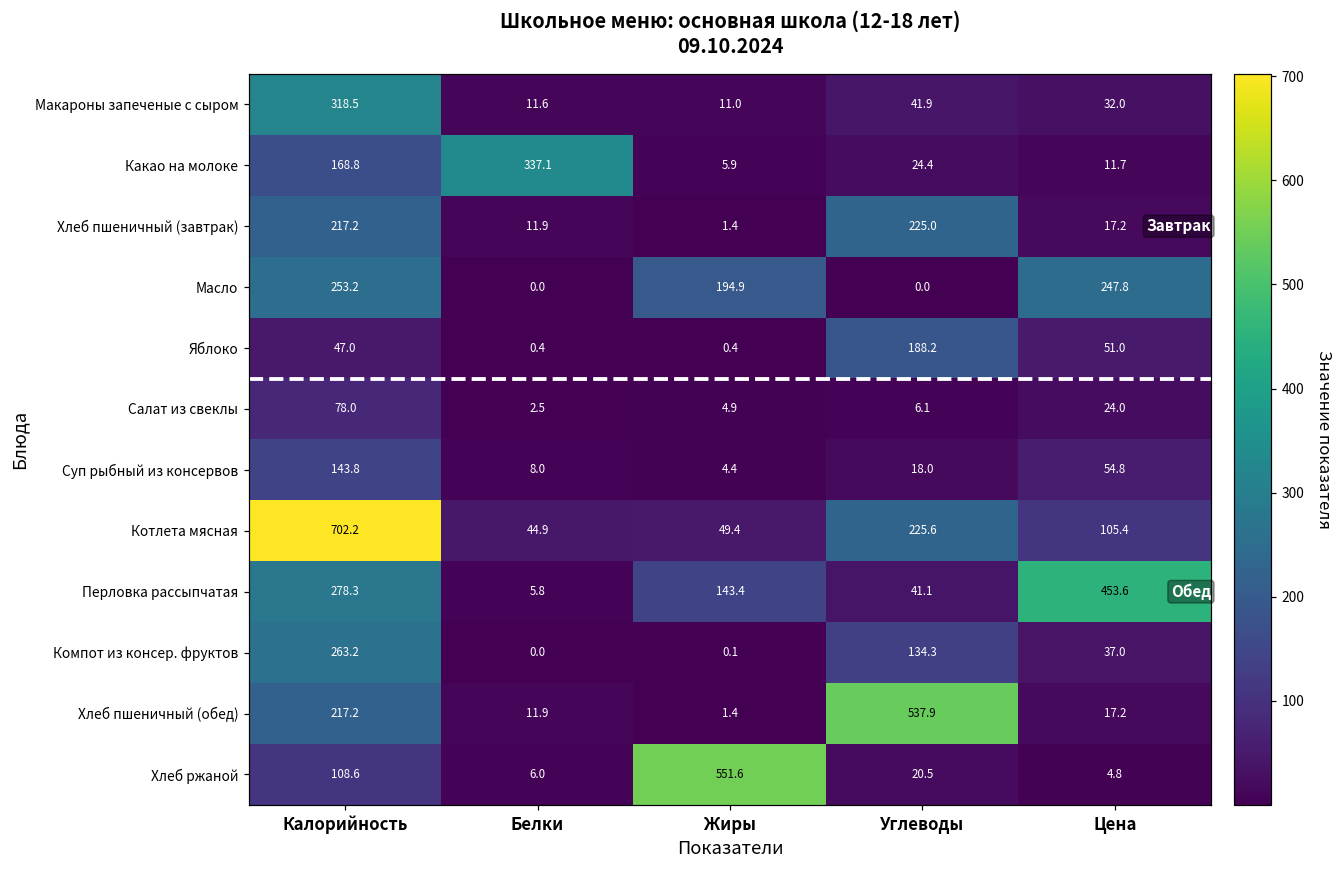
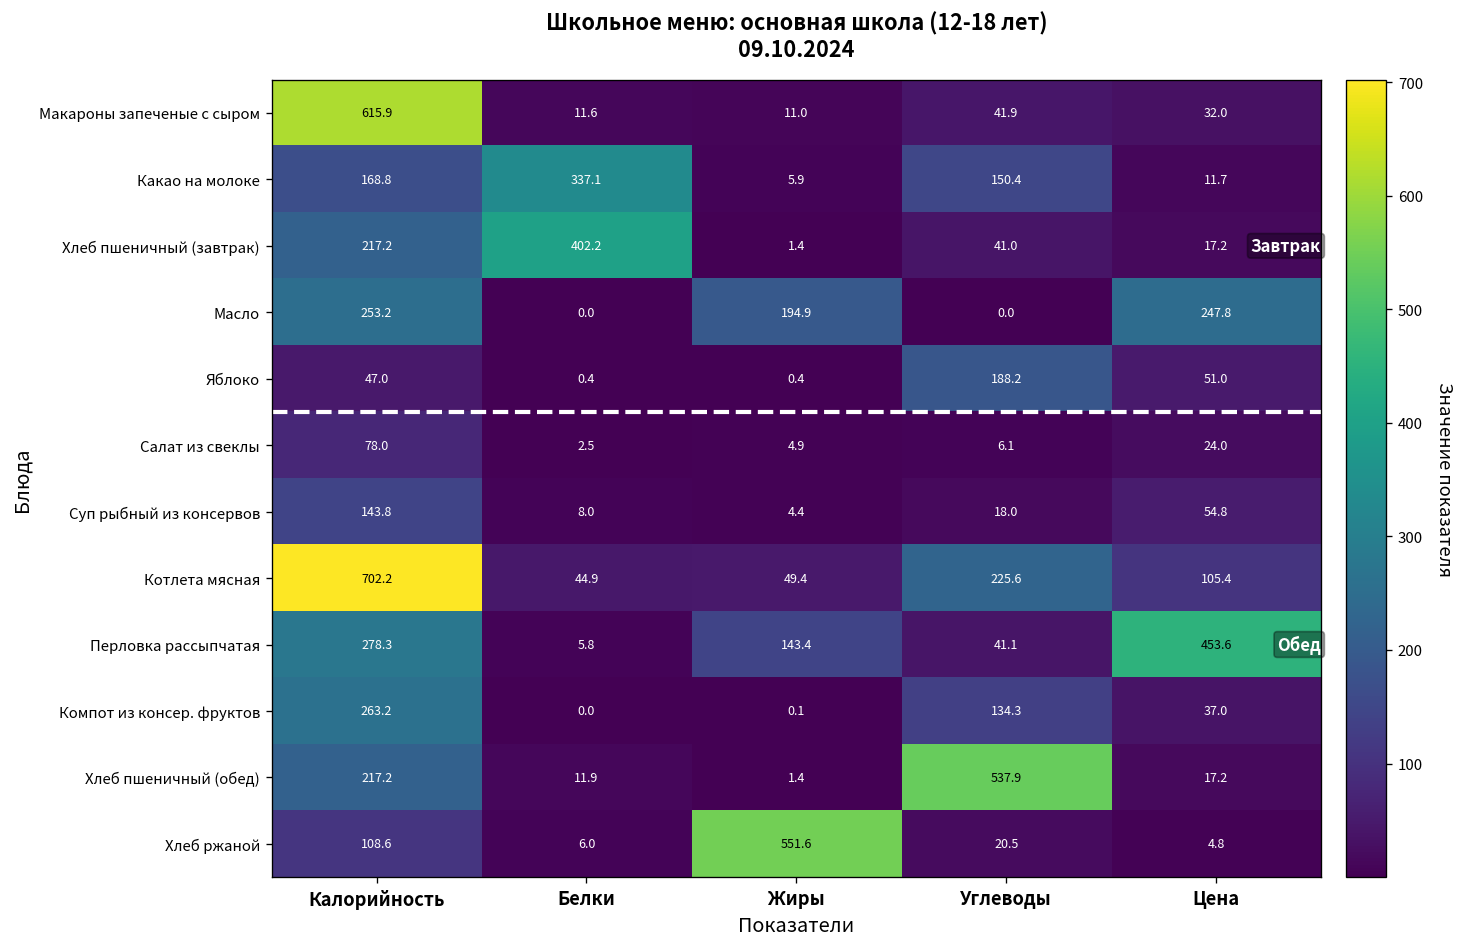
Макароны запеченые с сыром, Калорийность: 318.5 -> 615.9
Какао на молоке, Углеводы: 24.4 -> 150.4
Хлеб пшеничный (завтрак), Белки: 11.9 -> 402.2
Хлеб пшеничный (завтрак), Углеводы: 225.0 -> 41.0
